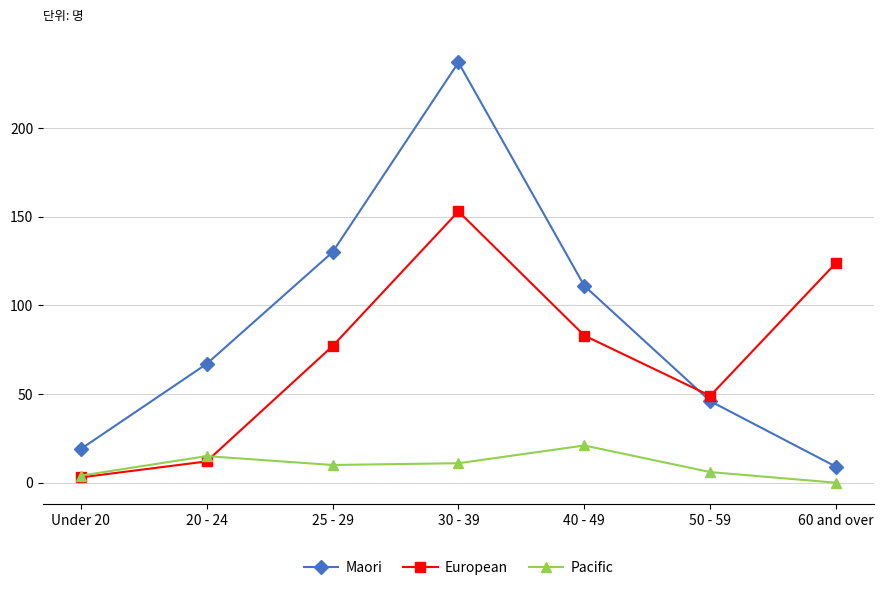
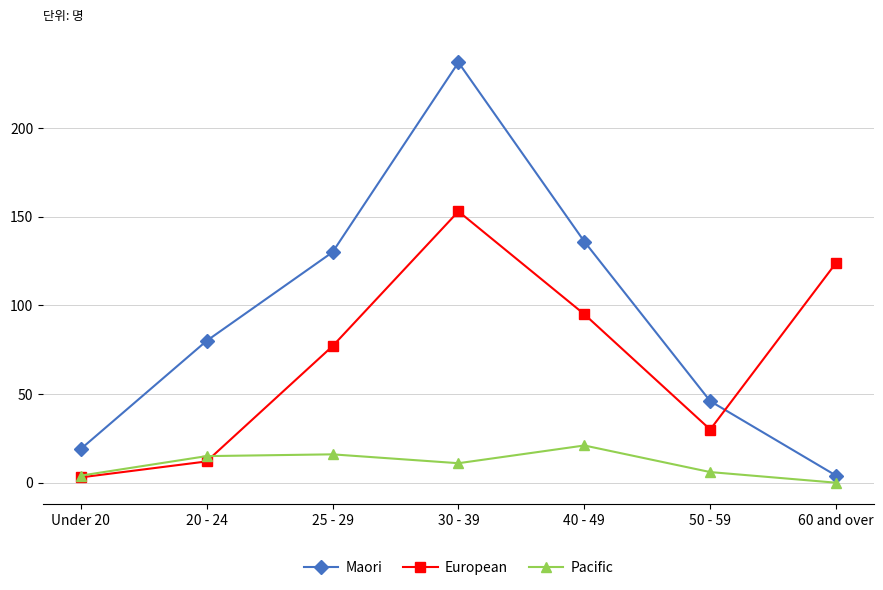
Maori, 20 - 24: 67 -> 80
Pacific, 25 - 29: 10 -> 16
Maori, 40 - 49: 111 -> 136
European, 40 - 49: 83 -> 95
European, 50 - 59: 49 -> 30
Maori, 60 and over: 9 -> 4
